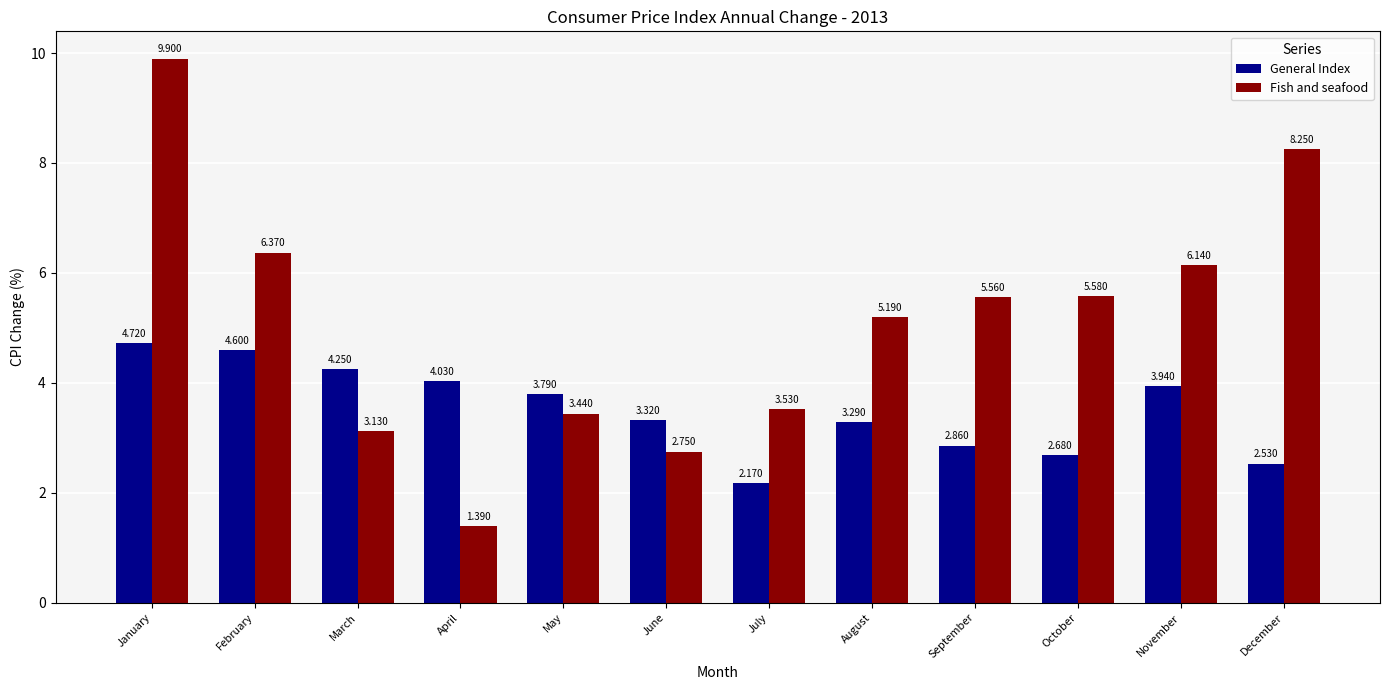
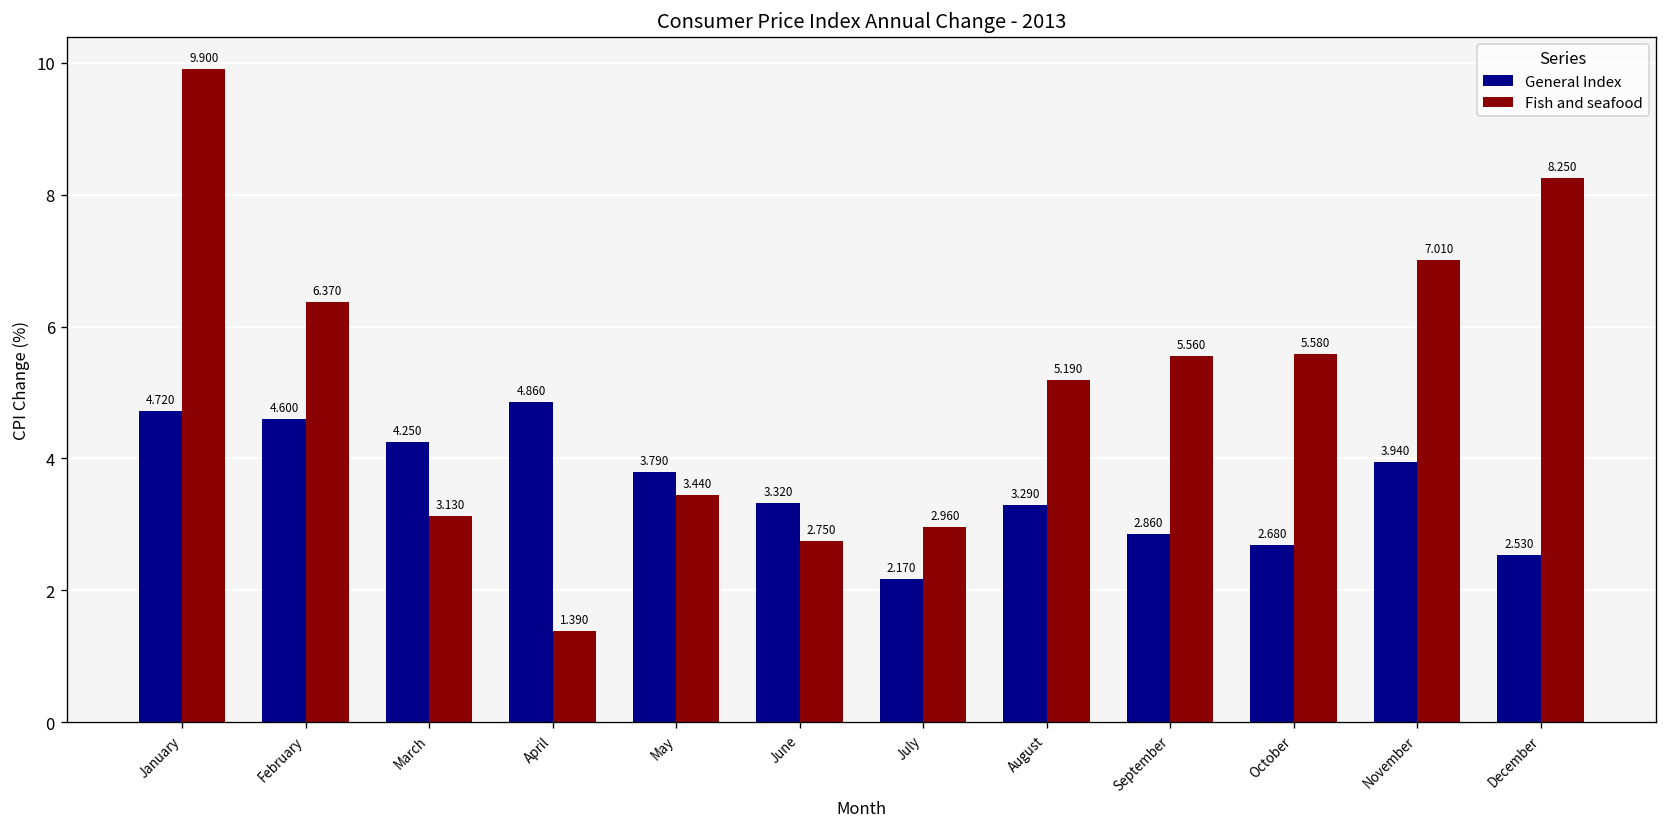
General Index, April: 4.030 -> 4.860
Fish and seafood, July: 3.530 -> 2.960
Fish and seafood, November: 6.140 -> 7.010
